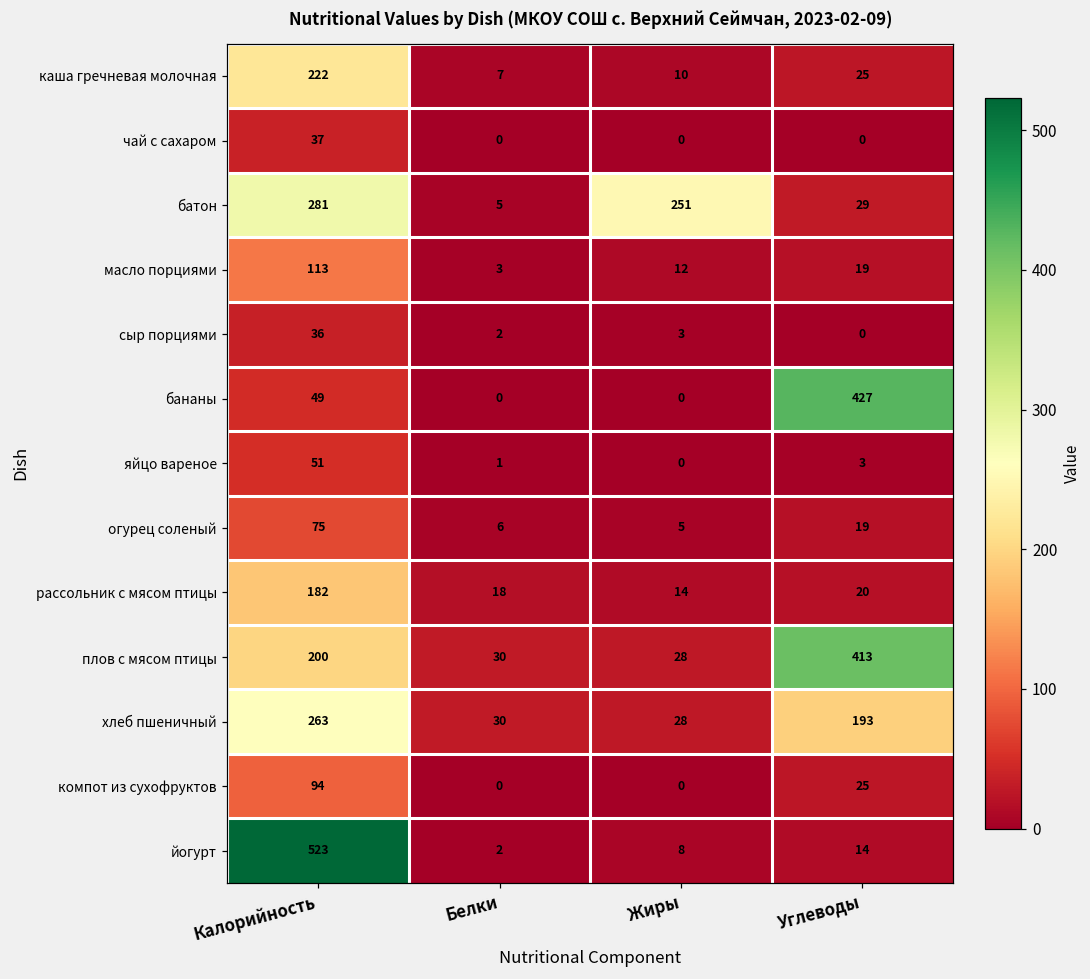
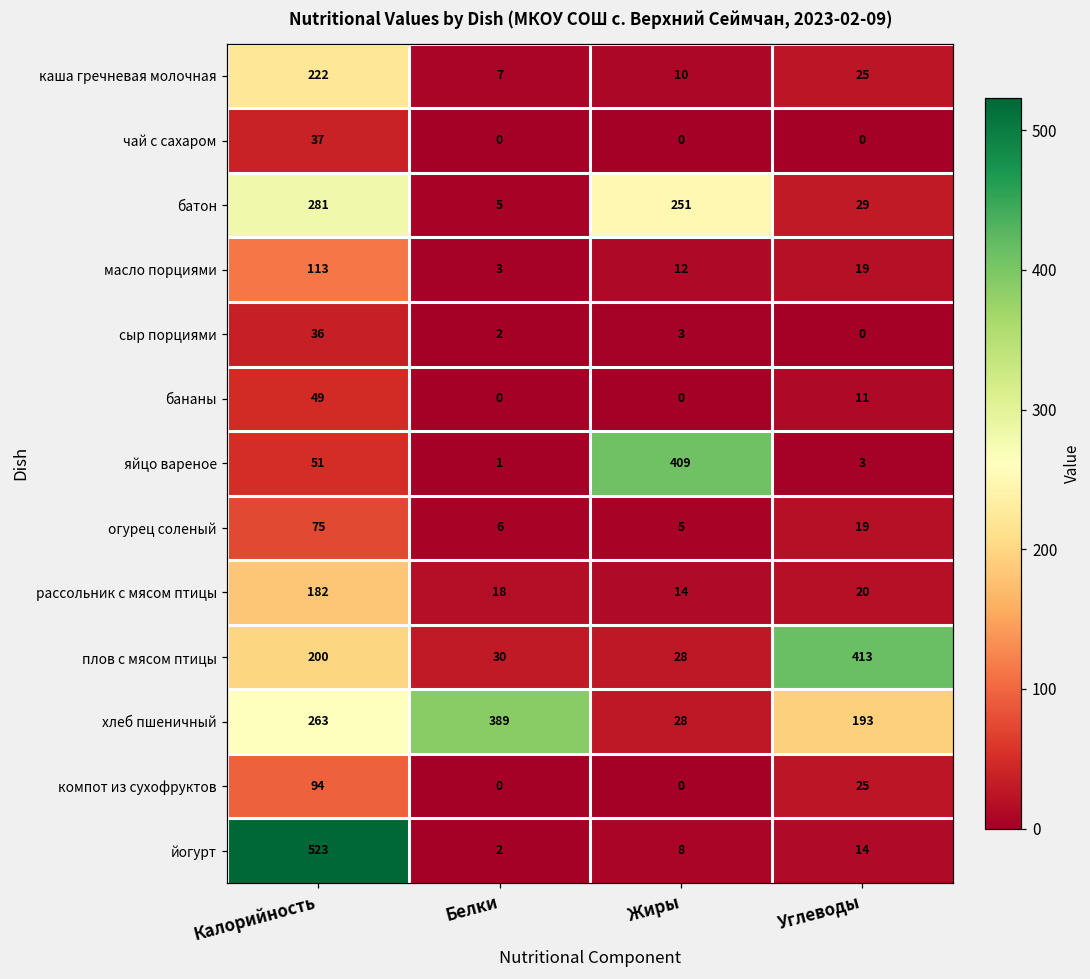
бананы, Углеводы: 427 -> 11
яйцо вареное, Жиры: 0 -> 409
хлеб пшеничный, Белки: 30 -> 389
